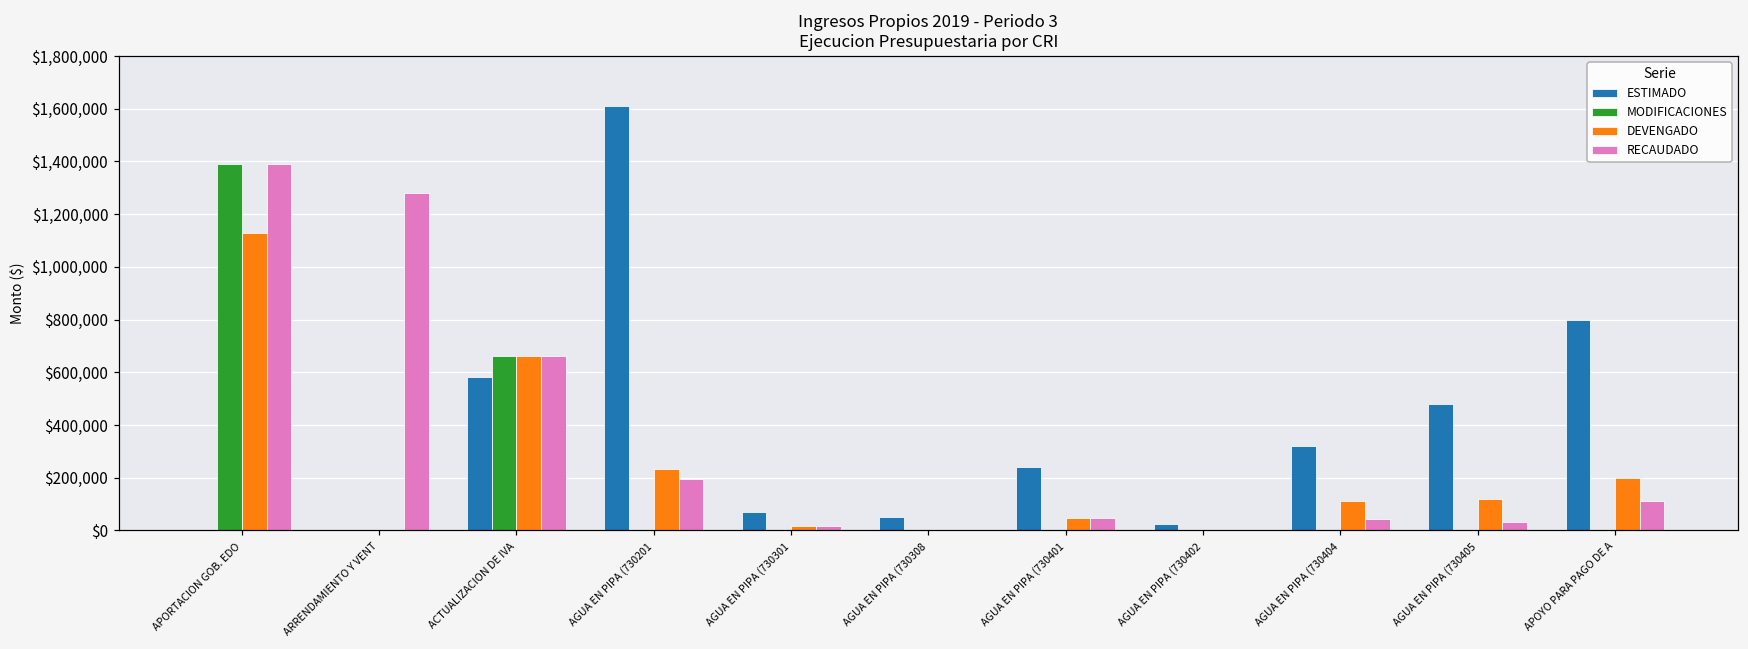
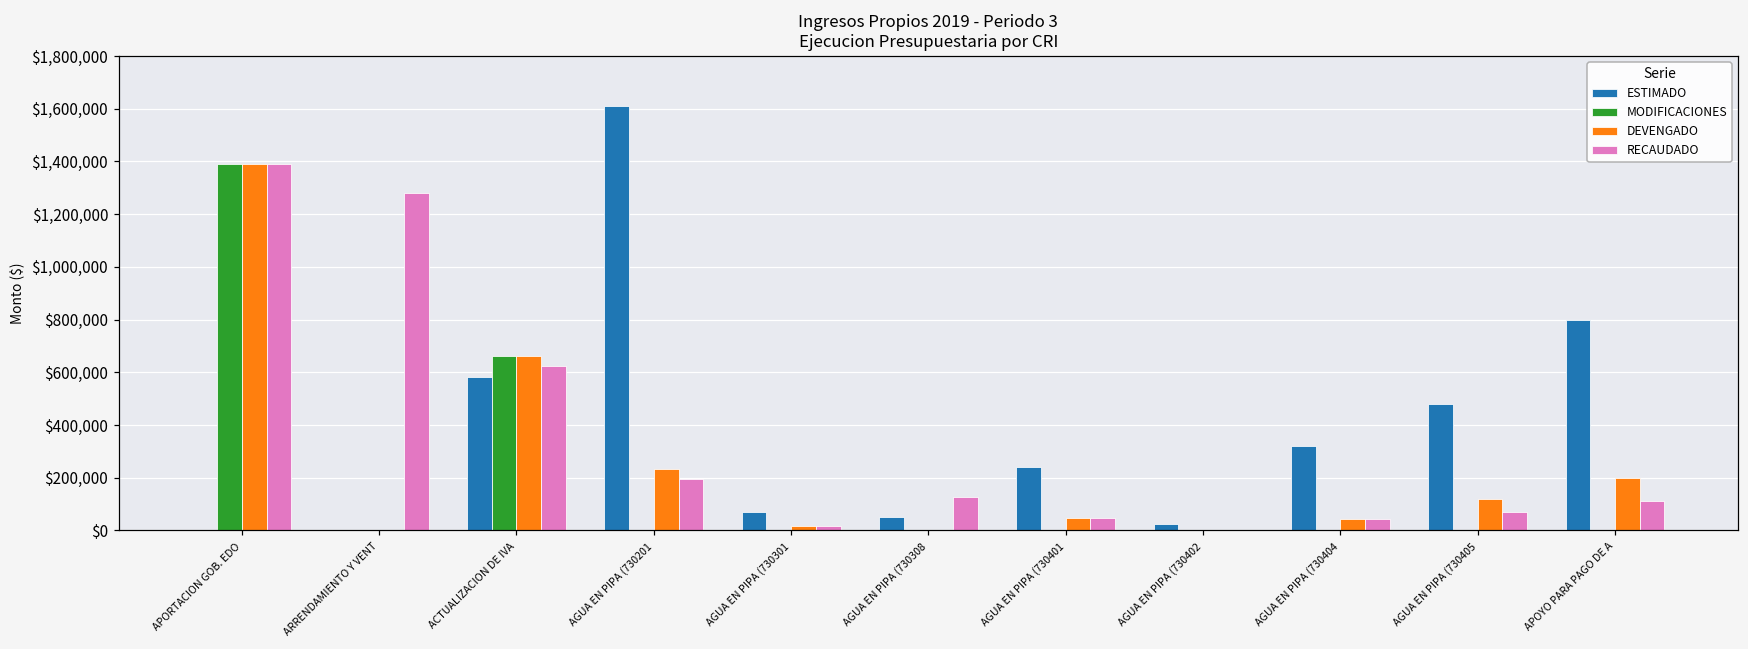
DEVENGADO, APORTACION GOB. EDO: $1,130,000 -> $1,390,000
RECAUDADO, ACTUALIZACION DE IVA: $660,000 -> $620,000
RECAUDADO, AGUA EN PIPA (730308: $0 -> $130,000
DEVENGADO, AGUA EN PIPA (730404: $110,000 -> $50,000
RECAUDADO, AGUA EN PIPA (730405: $30,000 -> $70,000
